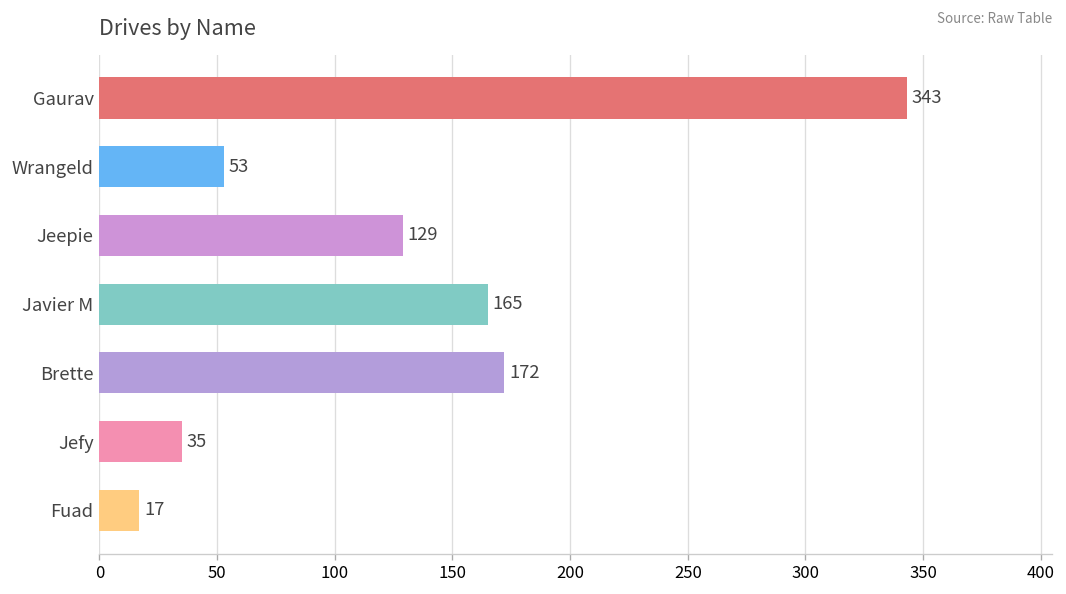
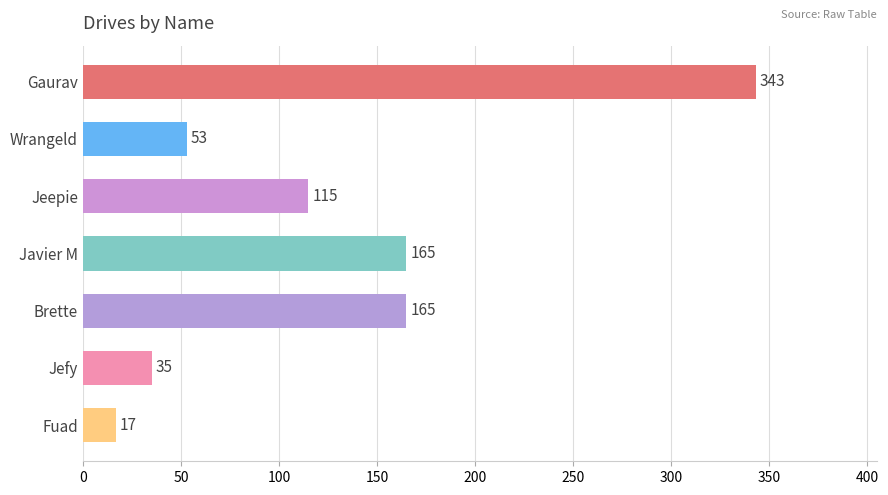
Jeepie: 129 -> 115
Brette: 172 -> 165
